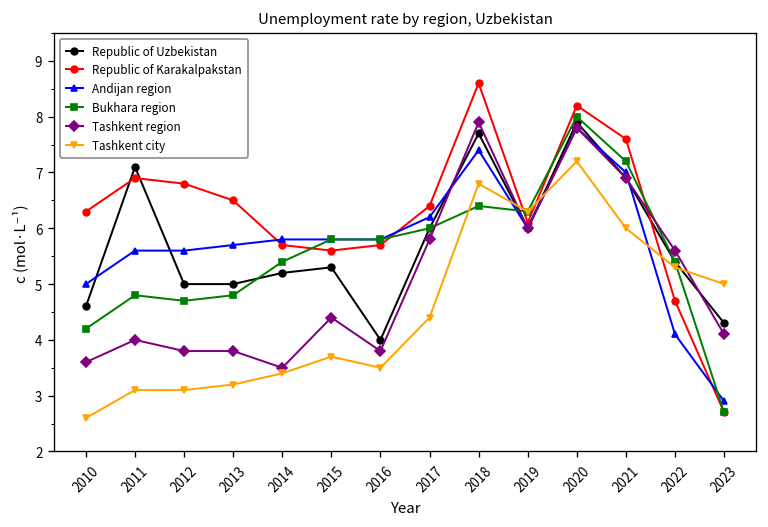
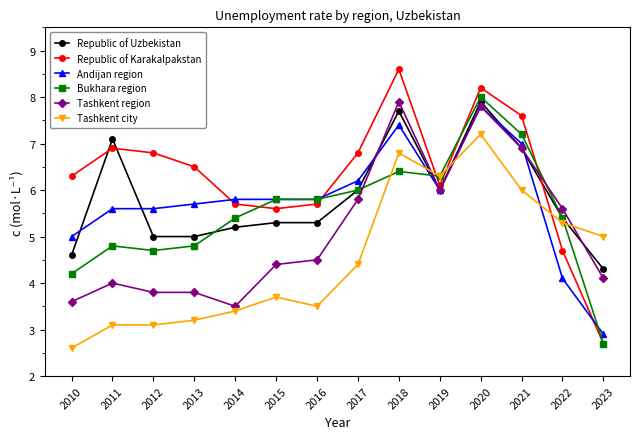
Republic of Uzbekistan, 2016: 4.0 -> 5.3
Tashkent region, 2016: 3.8 -> 4.5
Republic of Karakalpakstan, 2017: 6.4 -> 6.8
